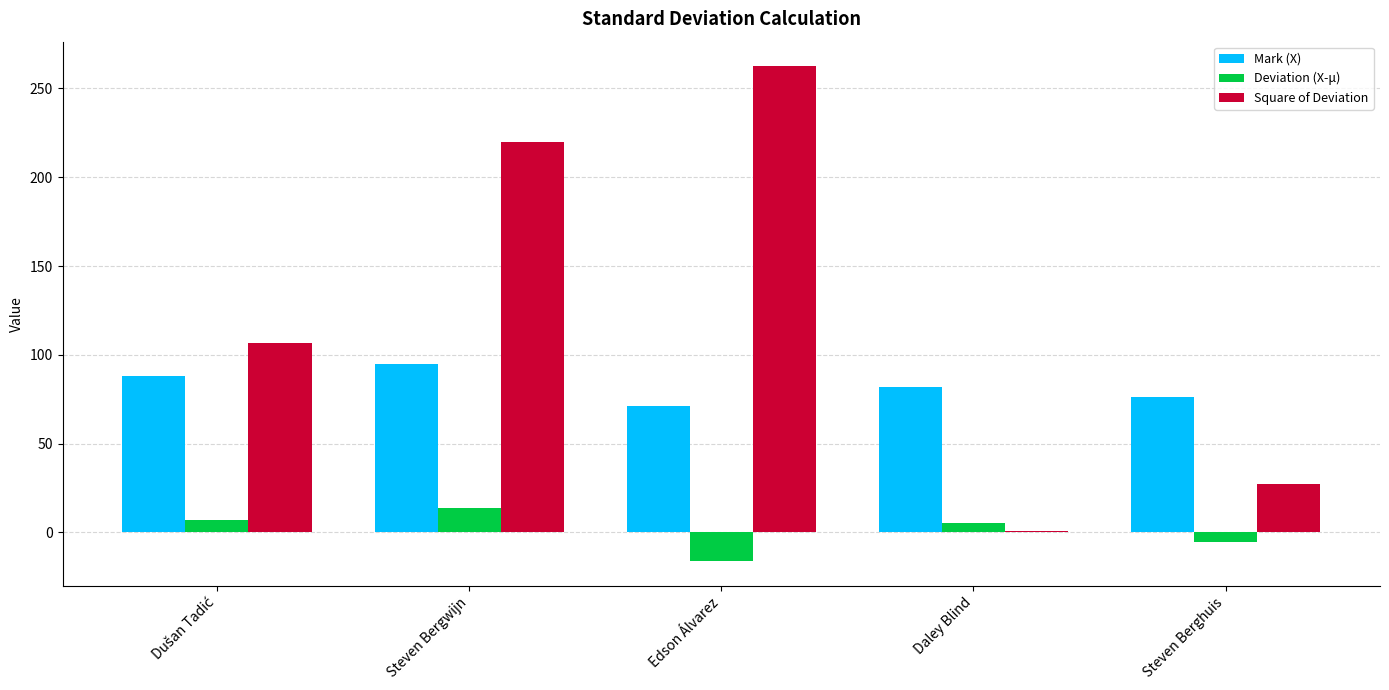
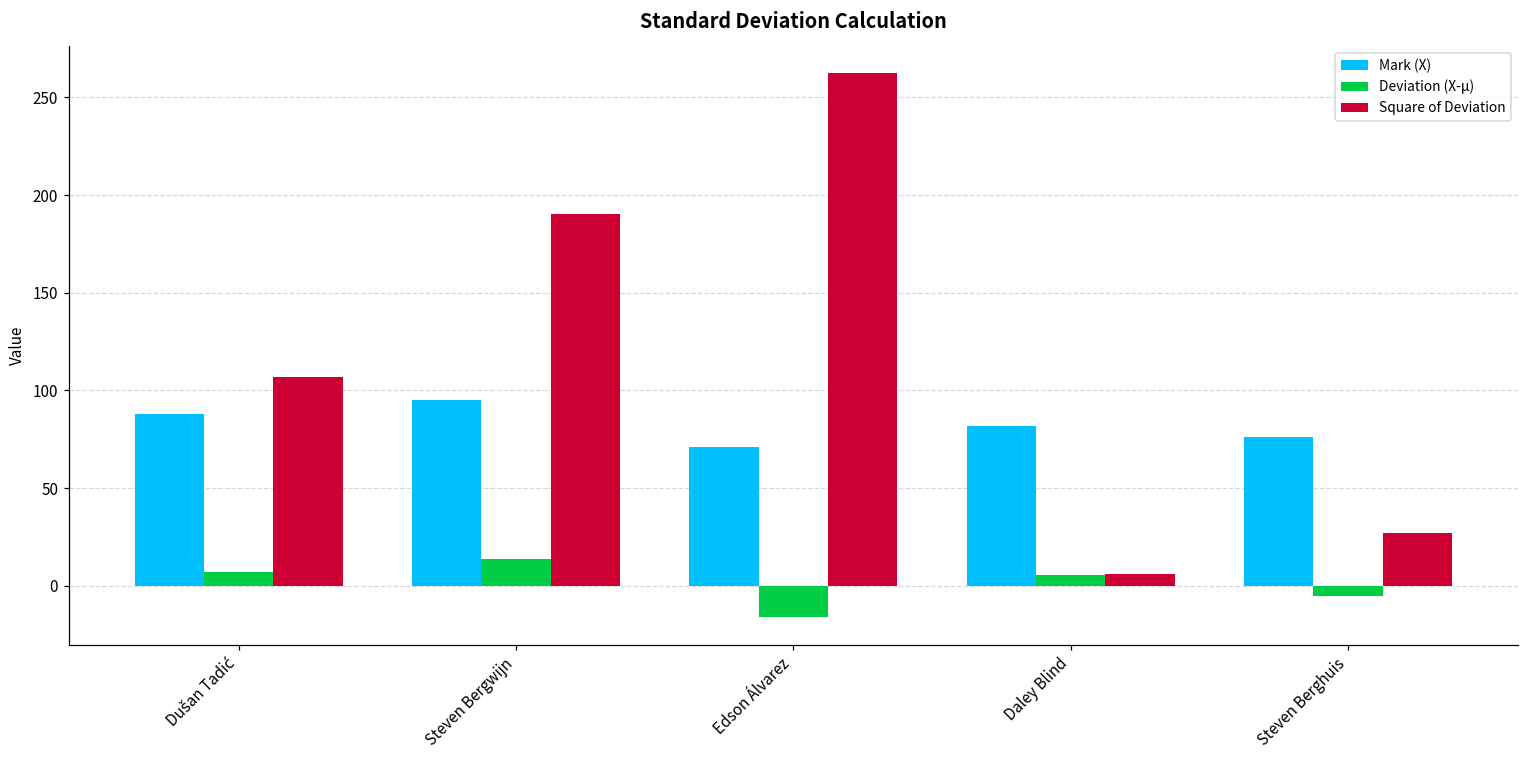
Square of Deviation, Steven Bergwijn: 220 -> 190
Square of Deviation, Daley Blind: 1 -> 6
